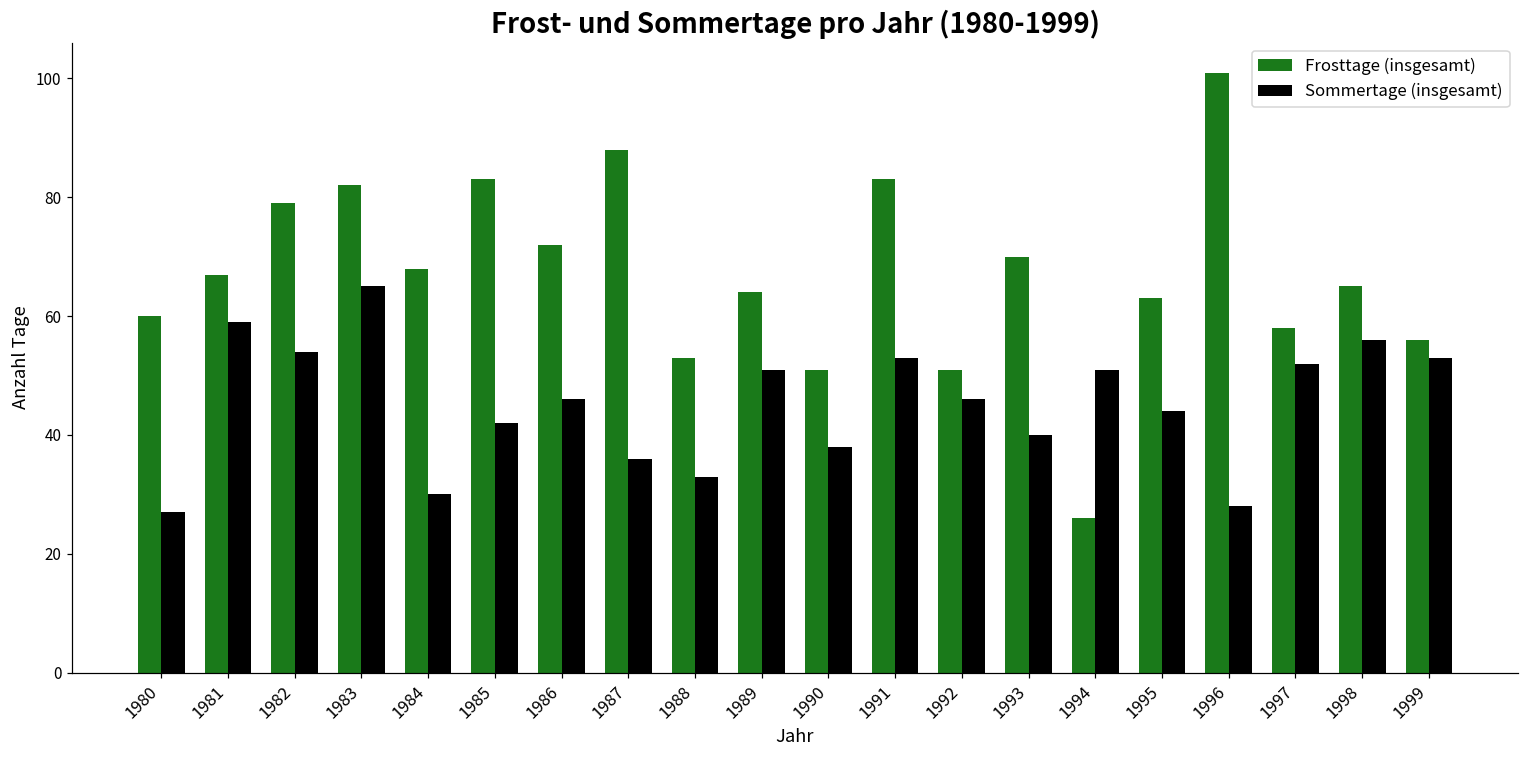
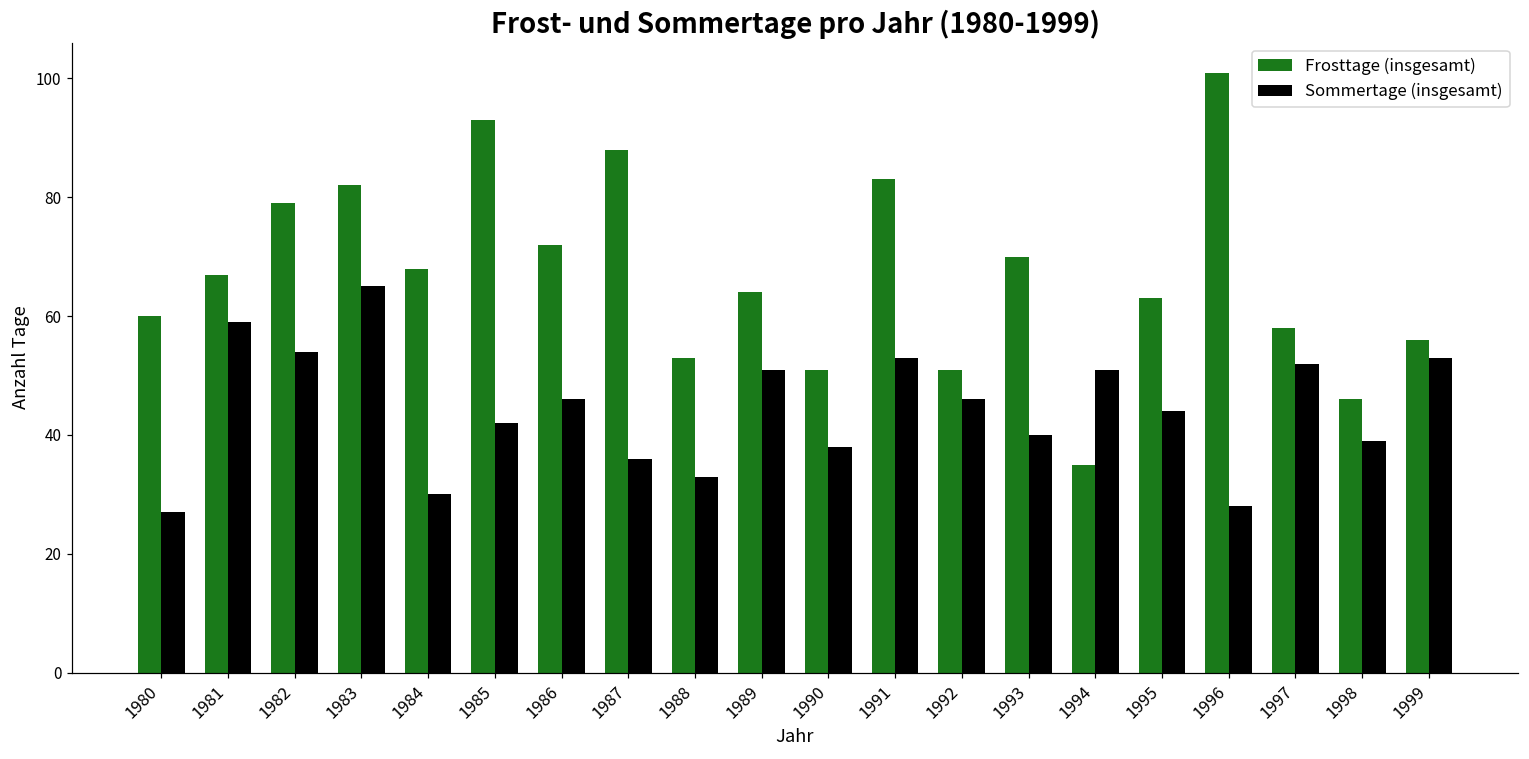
Frosttage (insgesamt), 1985: 83 -> 93
Frosttage (insgesamt), 1994: 26 -> 35
Frosttage (insgesamt), 1998: 65 -> 46
Sommertage (insgesamt), 1998: 56 -> 39
